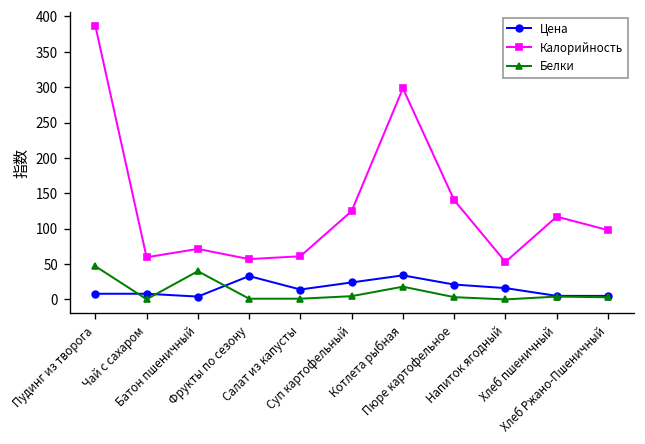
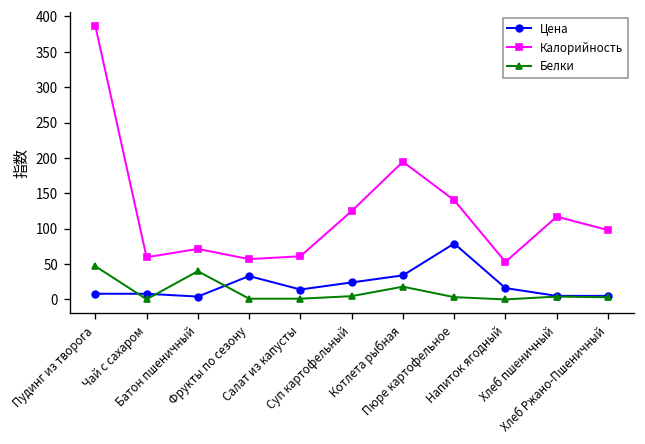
Калорийность, Котлета рыбная: 300 -> 190
Цена, Пюре картофельное: 20 -> 80
